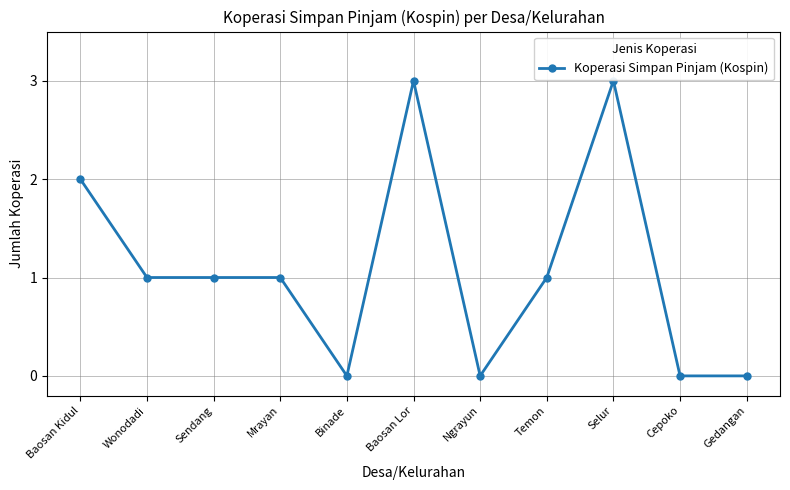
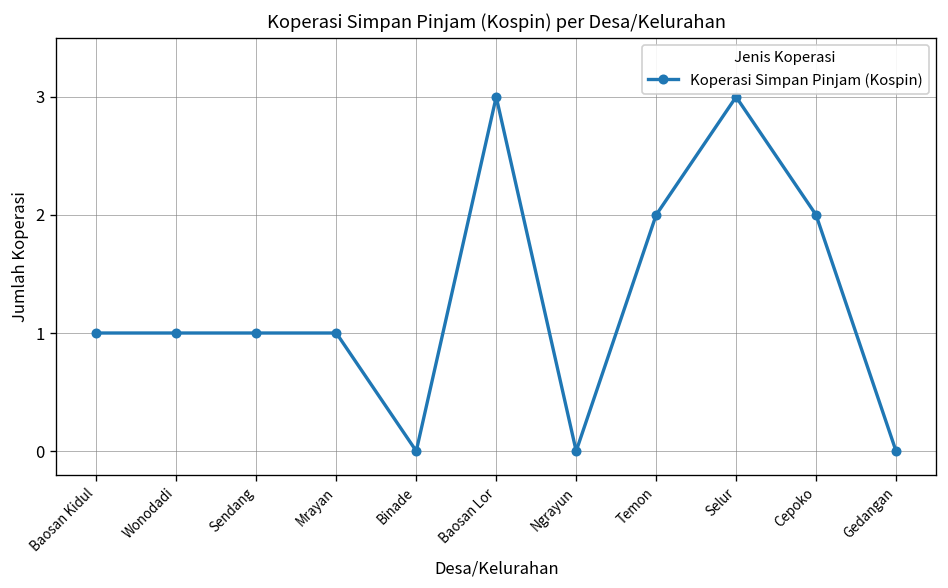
Baosan Kidul: 2 -> 1
Temon: 1 -> 2
Cepoko: 0 -> 2
